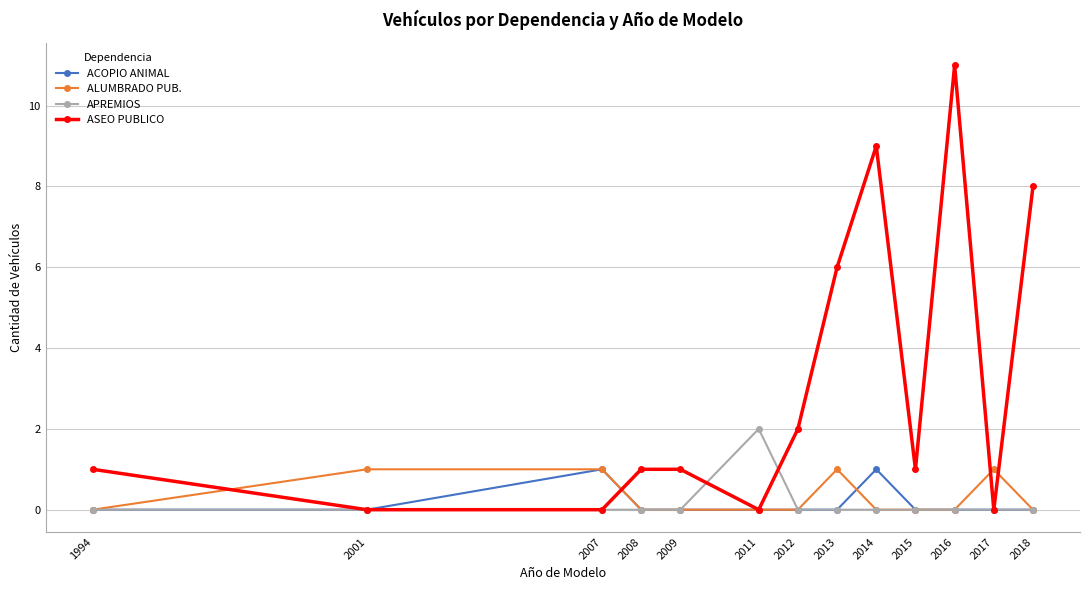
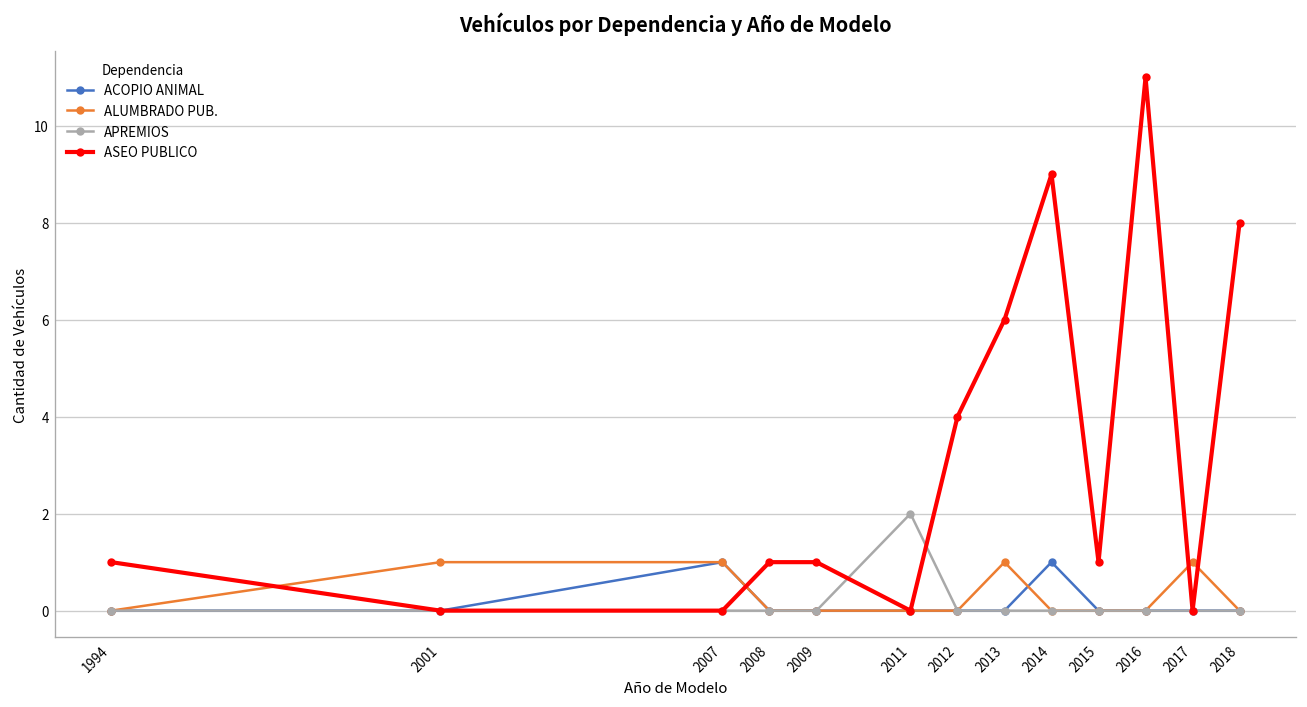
ASEO PUBLICO, 2012: 2 -> 4
